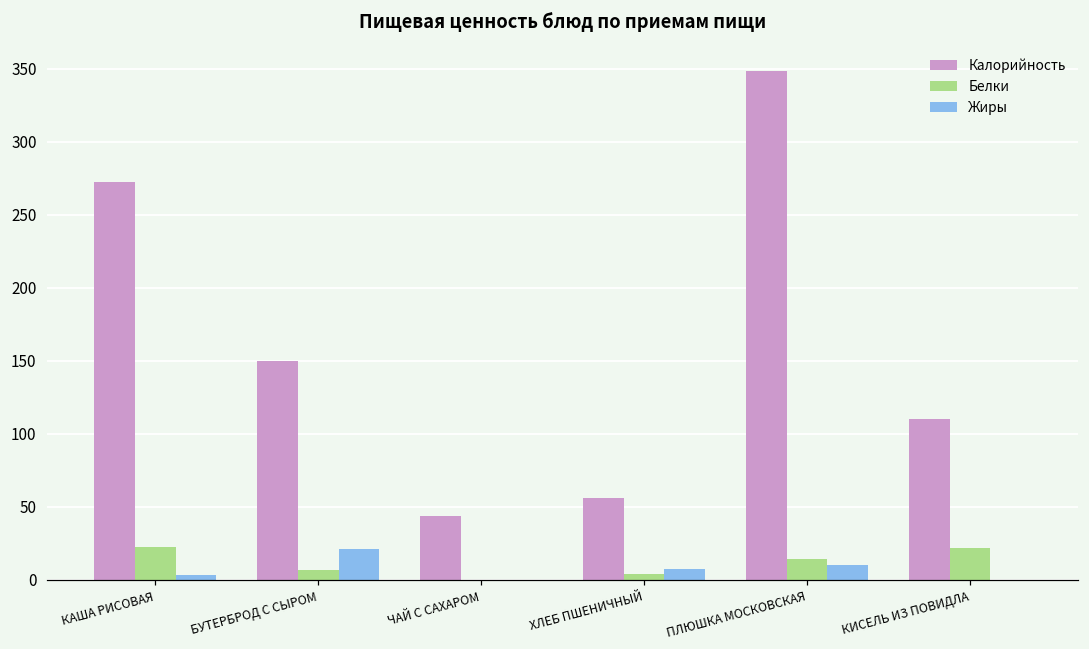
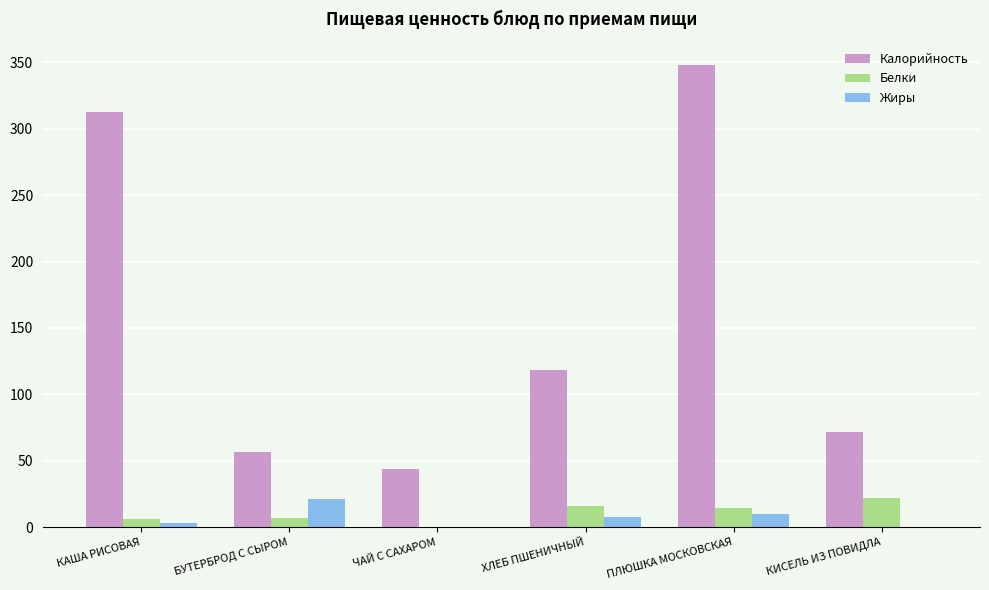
Калорийность, КАША РИСОВАЯ: 273 -> 313
Белки, КАША РИСОВАЯ: 22 -> 6
Калорийность, БУТЕРБРОД С СЫРОМ: 150 -> 57
Калорийность, ХЛЕБ ПШЕНИЧНЫЙ: 56 -> 118
Белки, ХЛЕБ ПШЕНИЧНЫЙ: 4 -> 16
Калорийность, КИСЕЛЬ ИЗ ПОВИДЛА: 110 -> 72
